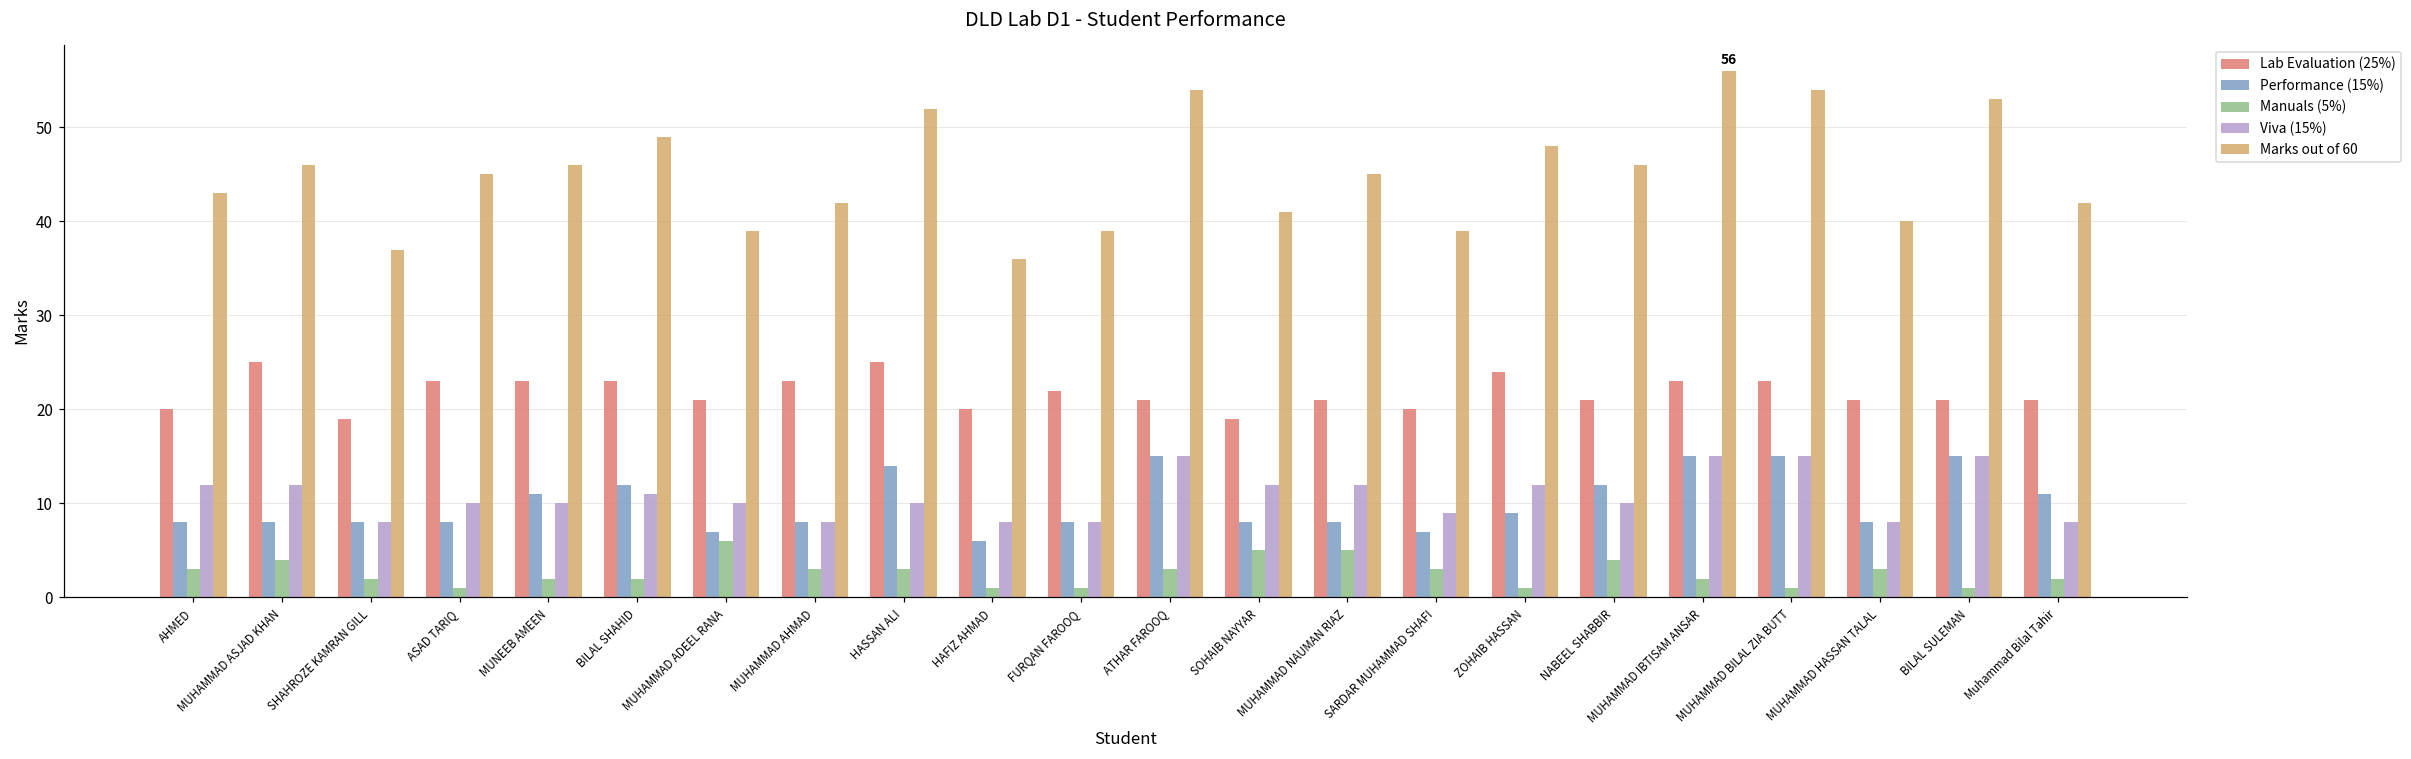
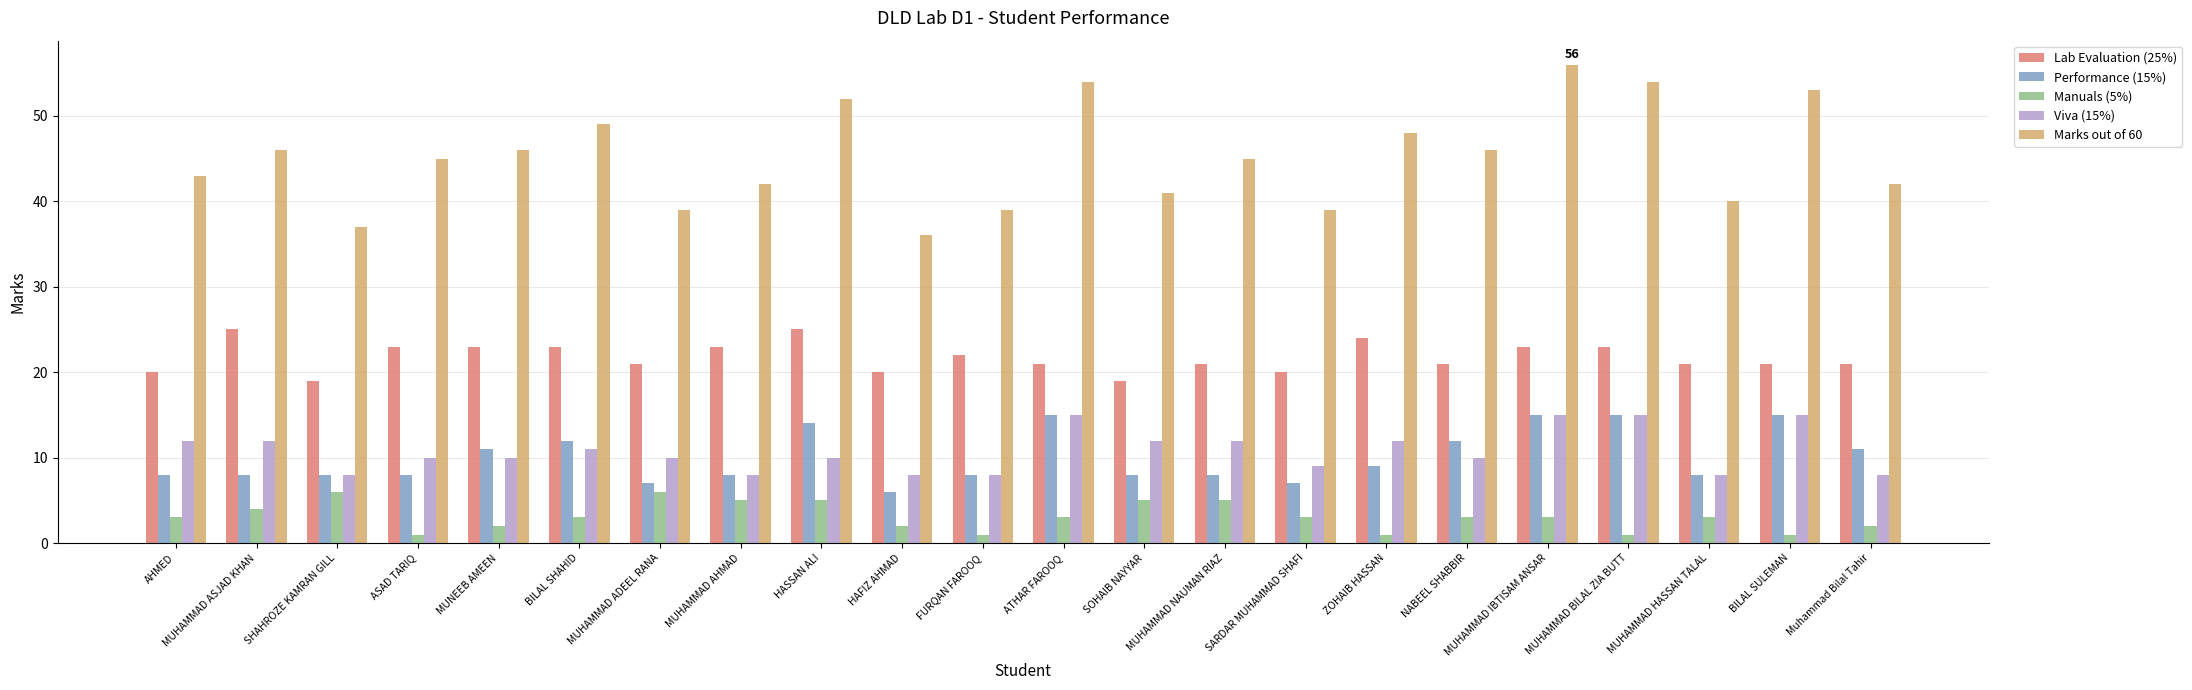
Manuals (5%), SHAHROZE KAMRAN GILL: 2 -> 6
Manuals (5%), BILAL SHAHID: 2 -> 3
Manuals (5%), MUHAMMAD AHMAD: 3 -> 5
Manuals (5%), HASSAN ALI: 3 -> 5
Manuals (5%), HAFIZ AHMAD: 1 -> 2
Manuals (5%), NABEEL SHABBIR: 4 -> 3
Manuals (5%), MUHAMMAD IBTISAM ANSAR: 2 -> 3
